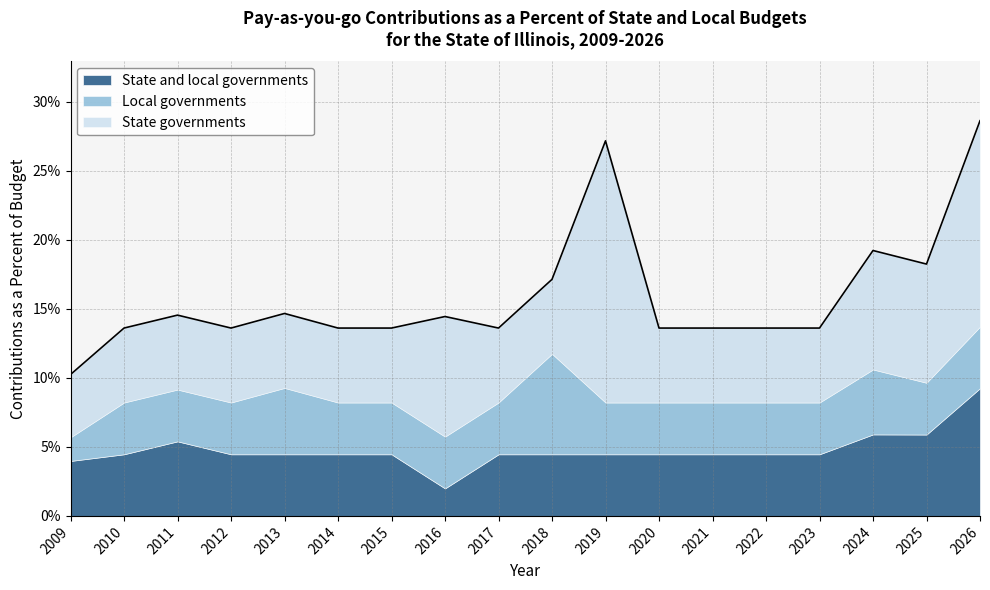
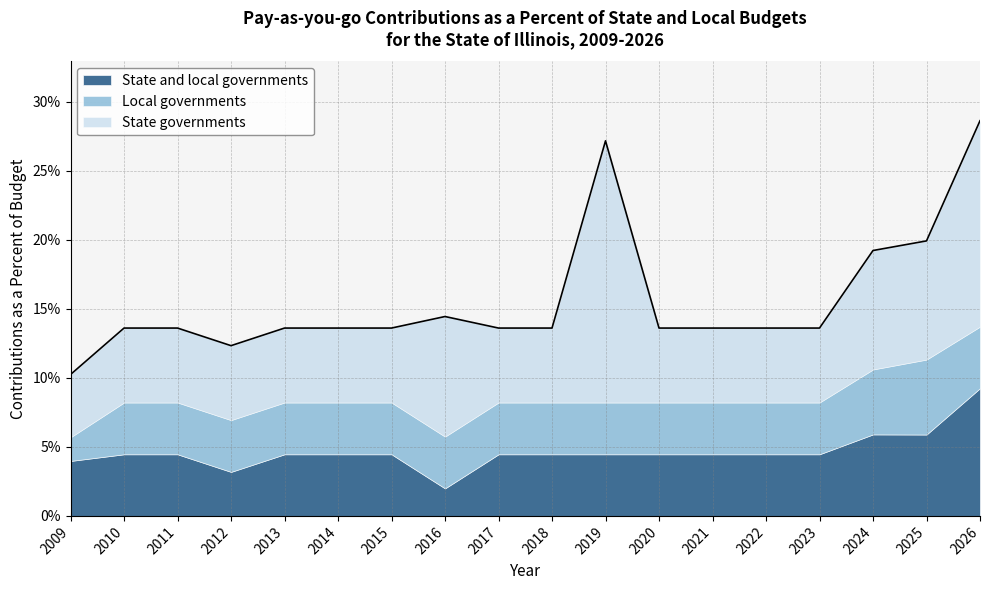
State and local governments, 2011: 5.4% -> 4.5%
State and local governments, 2012: 4.5% -> 3.2%
Local governments, 2013: 4.8% -> 3.7%
Local governments, 2018: 7.3% -> 3.7%
Local governments, 2025: 3.7% -> 5.4%
